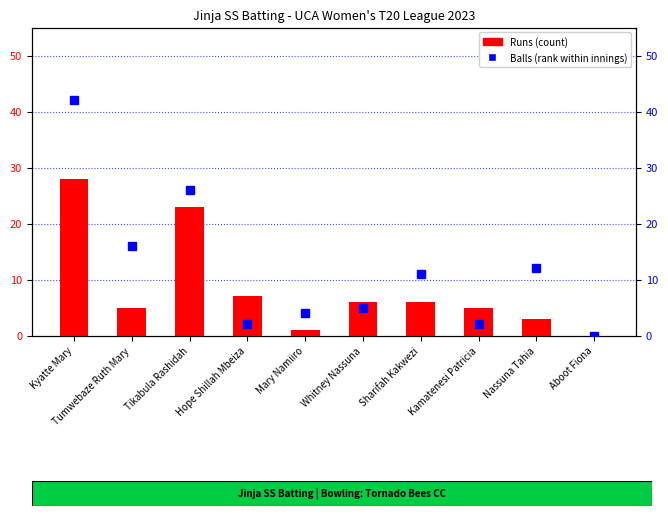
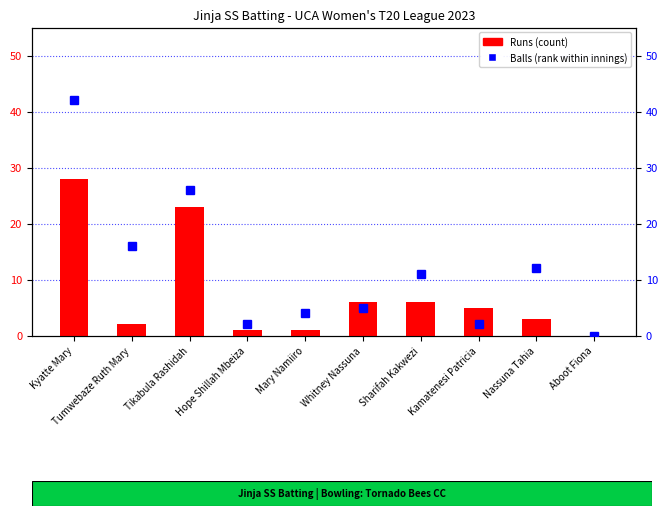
Runs (count), Tumwebaze Ruth Mary: 5 -> 2
Runs (count), Hope Shillah Mbeiza: 7 -> 1
